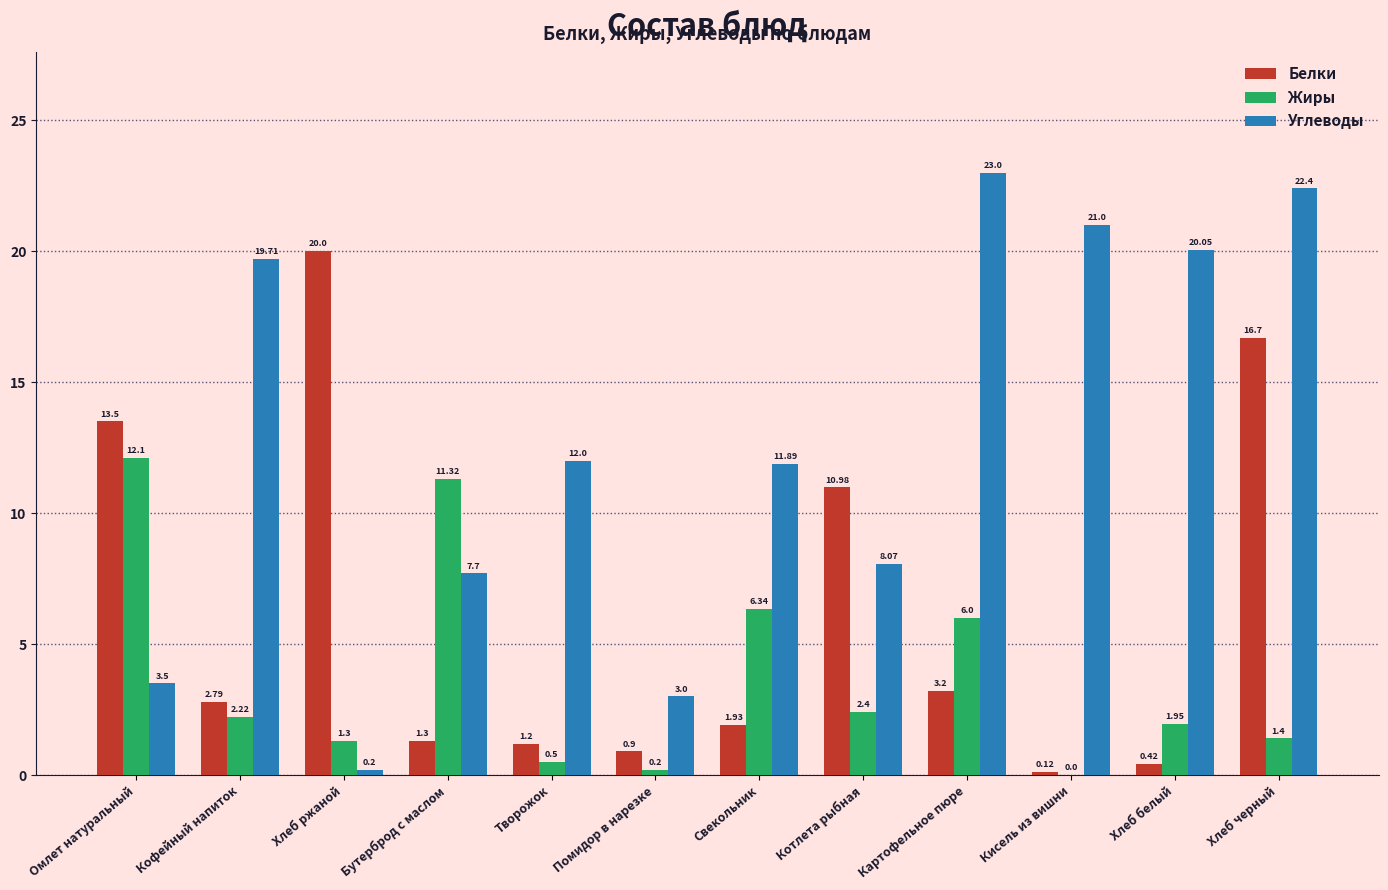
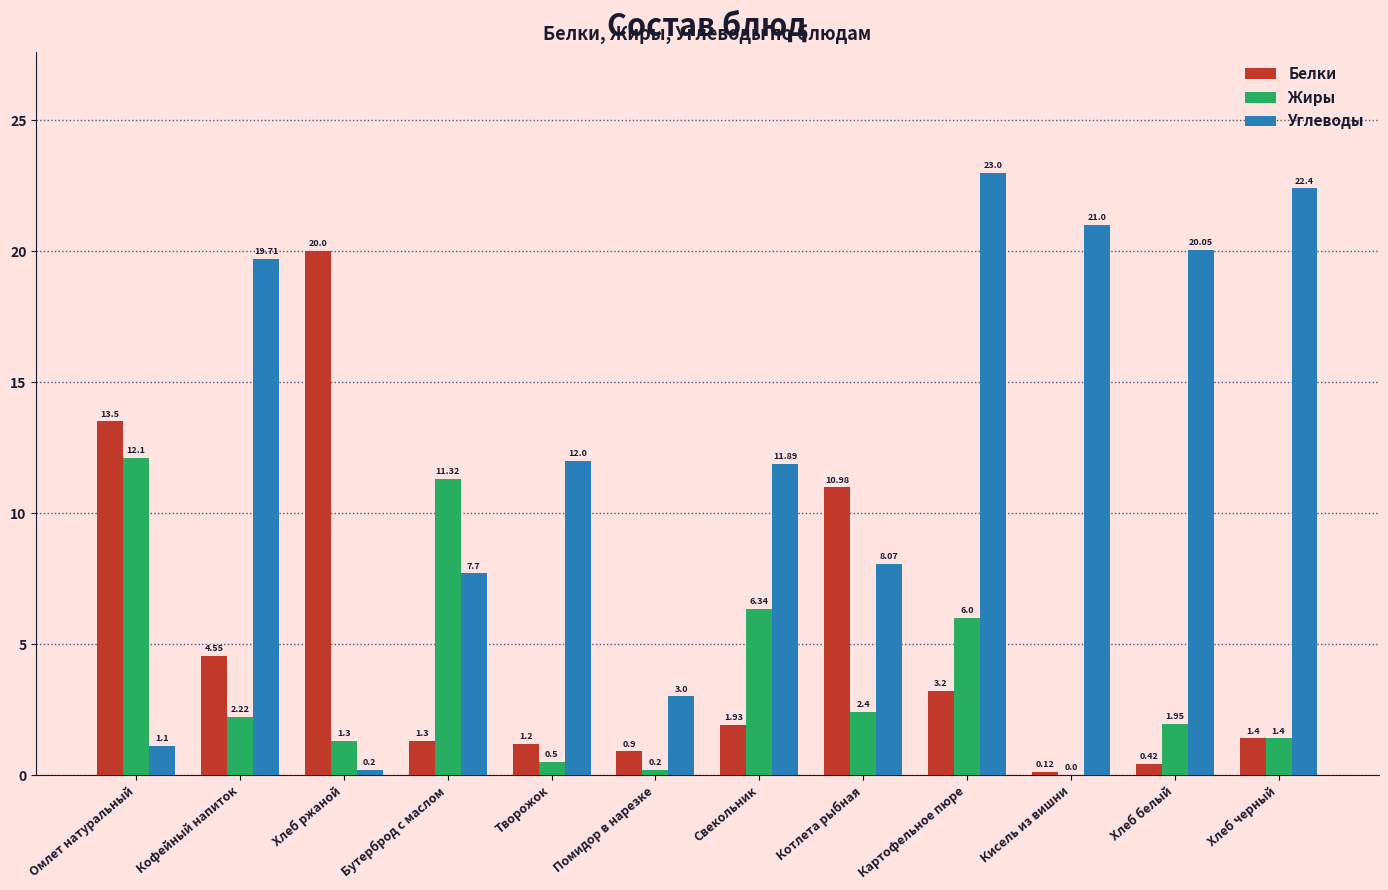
Углеводы, Омлет натуральный: 3.5 -> 1.1
Белки, Кофейный напиток: 2.79 -> 4.55
Белки, Хлеб черный: 16.7 -> 1.4
